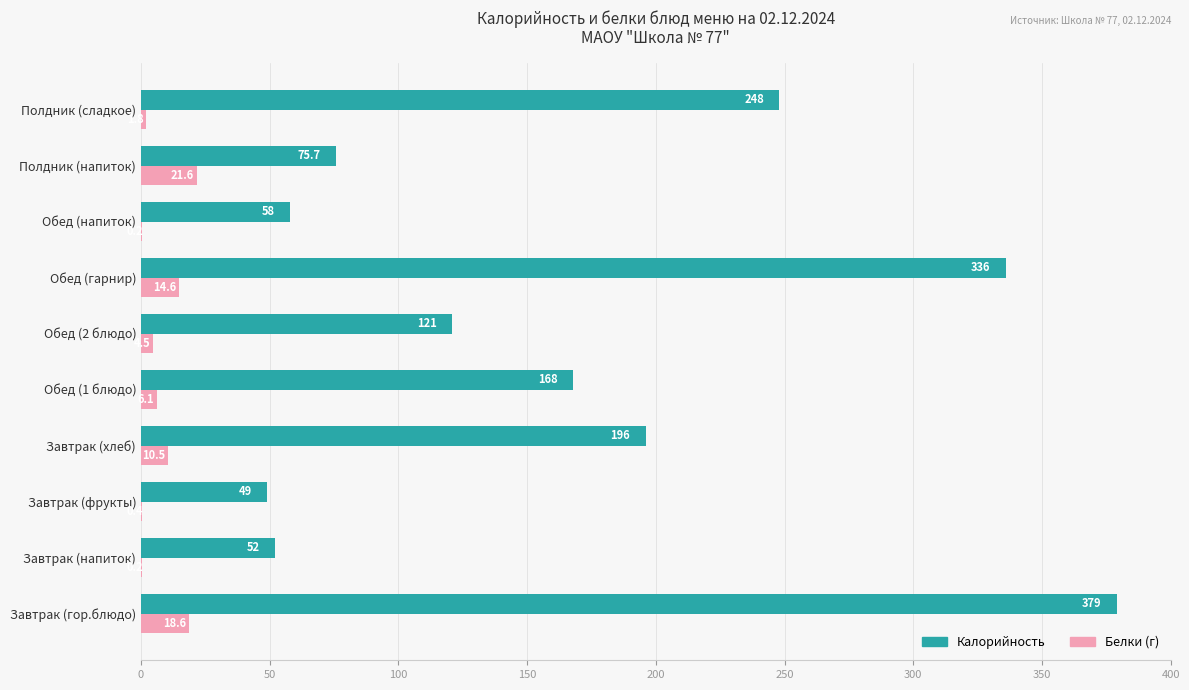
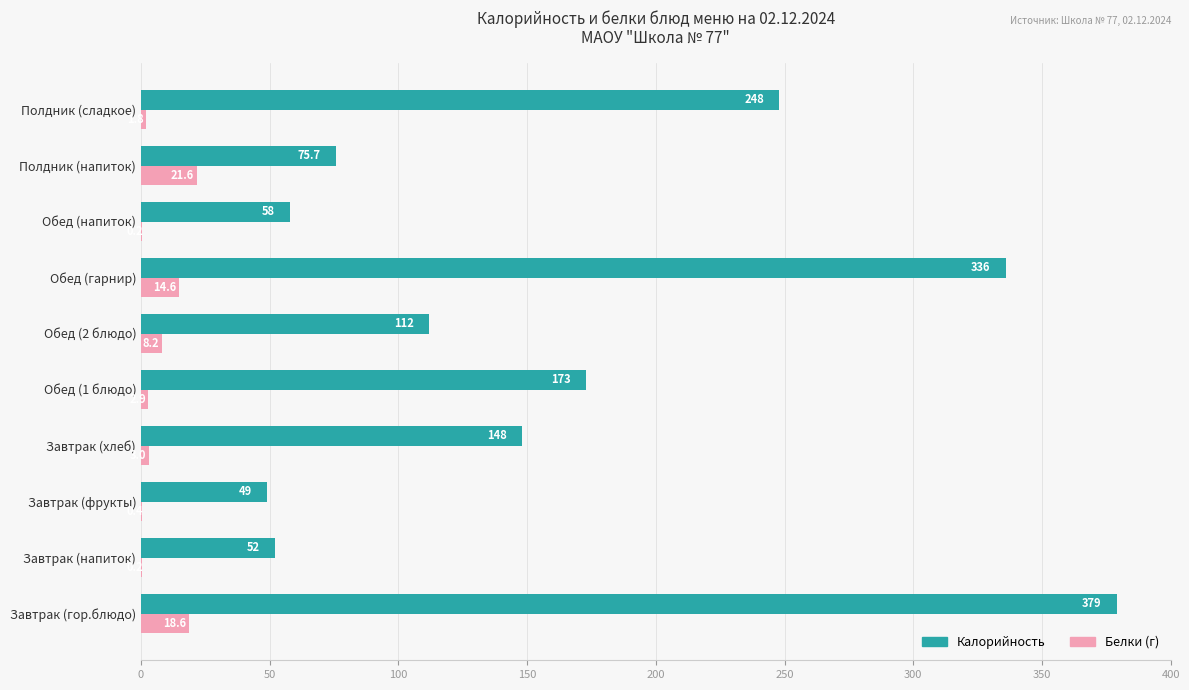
Калорийность, Обед (2 блюдо): 121 -> 112
Белки (г), Обед (2 блюдо): 5 -> 8
Калорийность, Обед (1 блюдо): 168 -> 173
Белки (г), Обед (1 блюдо): 6 -> 3
Калорийность, Завтрак (хлеб): 196 -> 148
Белки (г), Завтрак (хлеб): 11 -> 3
